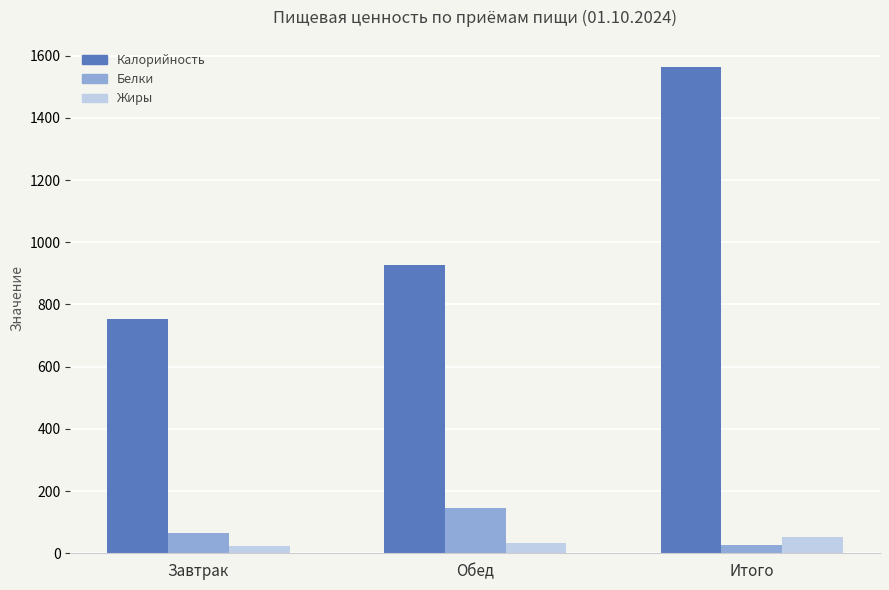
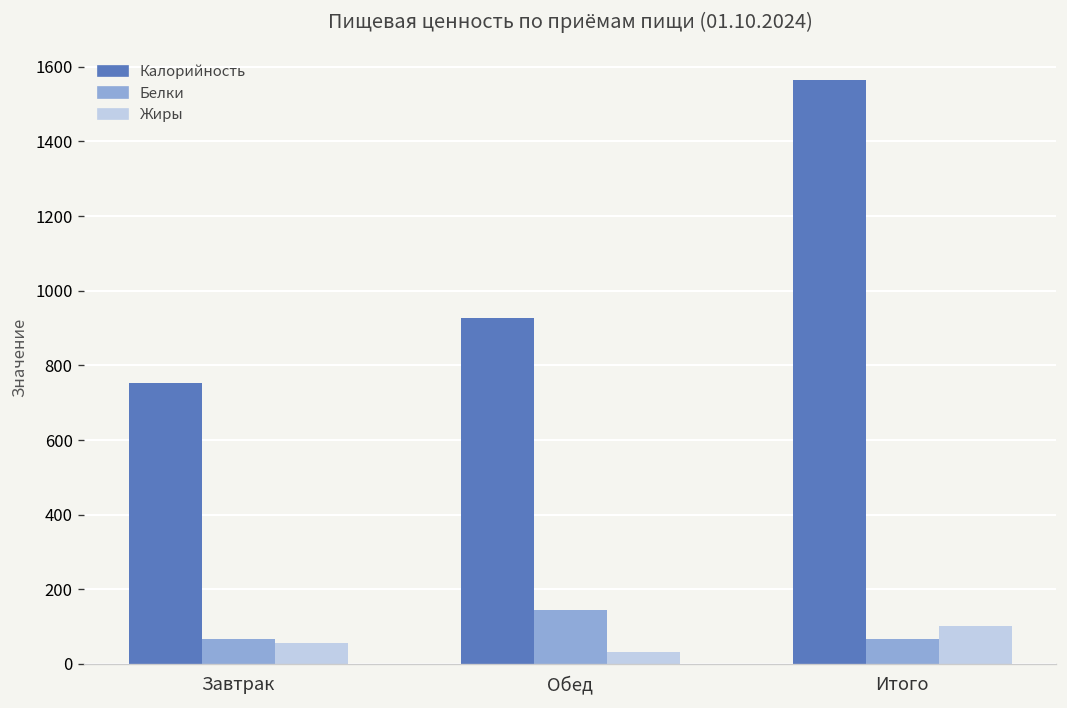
Жиры, Завтрак: 20 -> 60
Белки, Итого: 30 -> 70
Жиры, Итого: 50 -> 100
